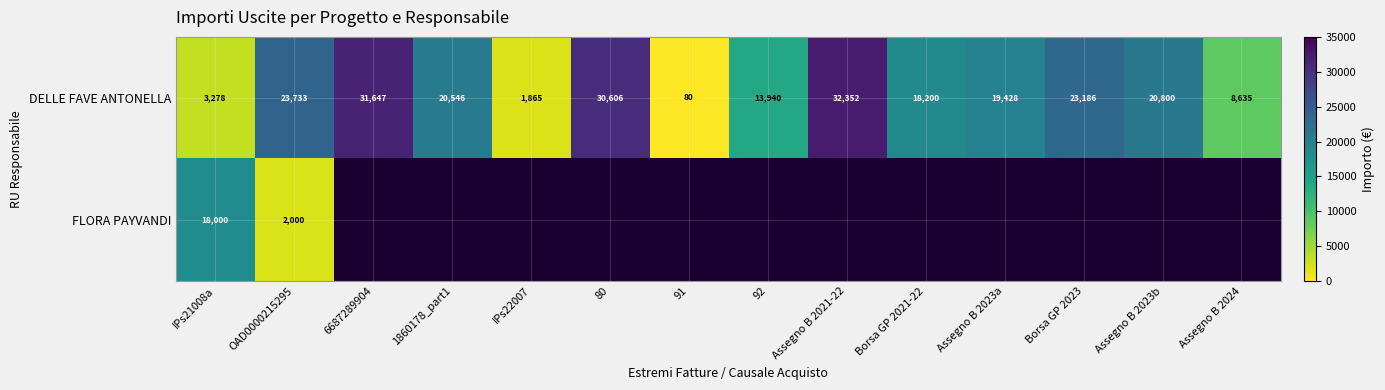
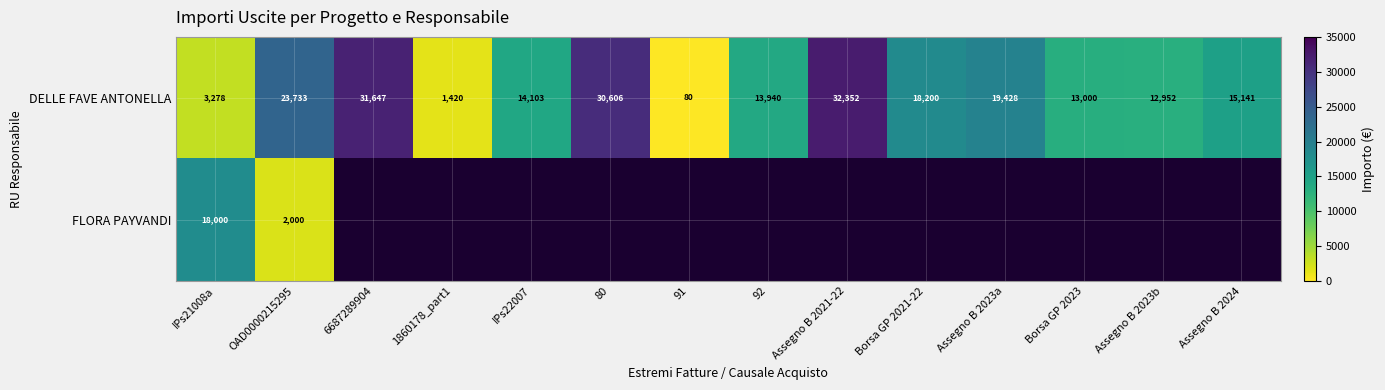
DELLE FAVE ANTONELLA, 1860178_part1: 20,546 -> 1,420
DELLE FAVE ANTONELLA, IPs22007: 1,865 -> 14,103
DELLE FAVE ANTONELLA, Borsa GP 2023: 23,186 -> 13,000
DELLE FAVE ANTONELLA, Assegno B 2023b: 20,800 -> 12,952
DELLE FAVE ANTONELLA, Assegno B 2024: 8,635 -> 15,141
